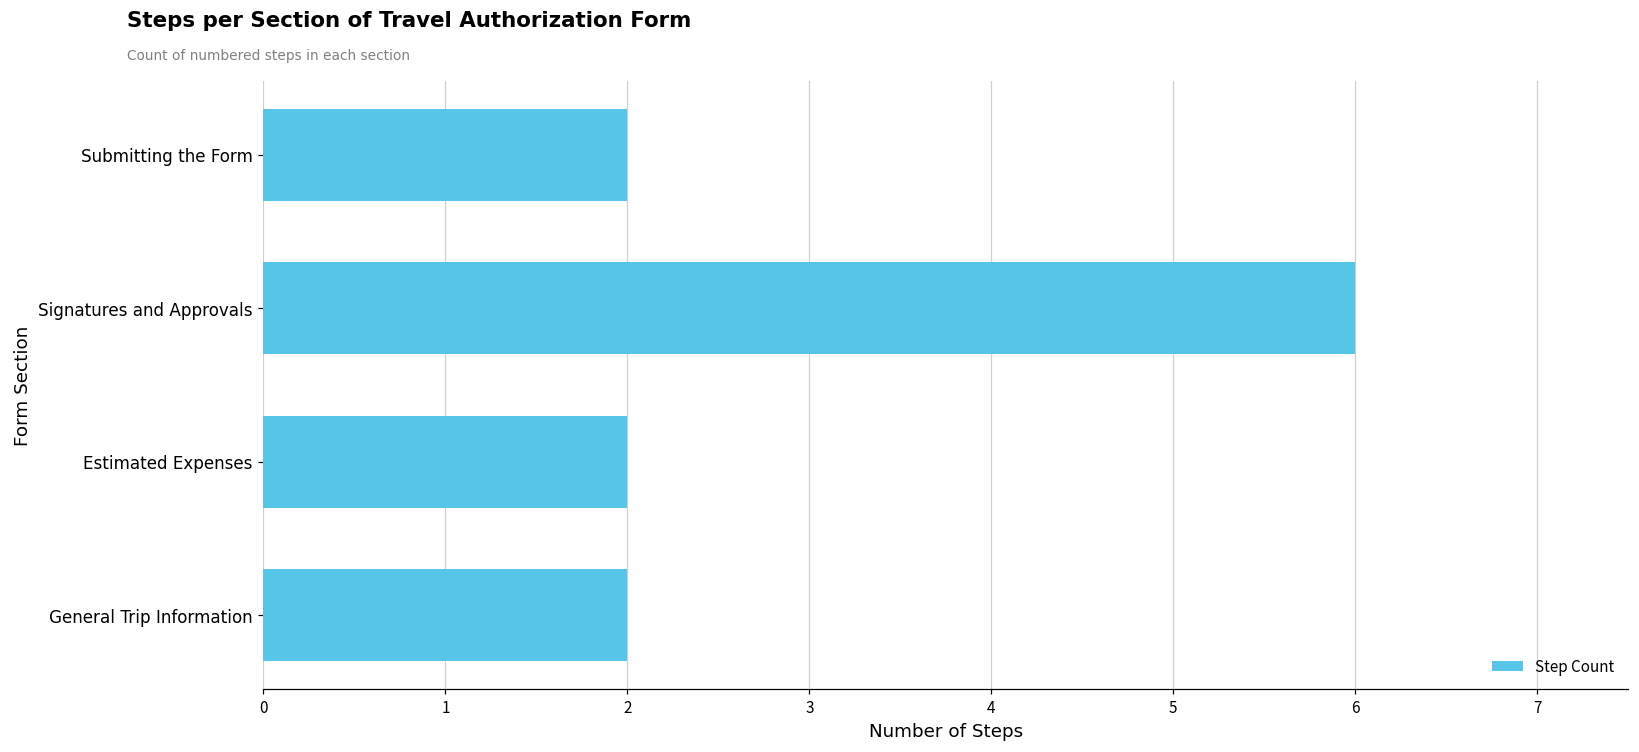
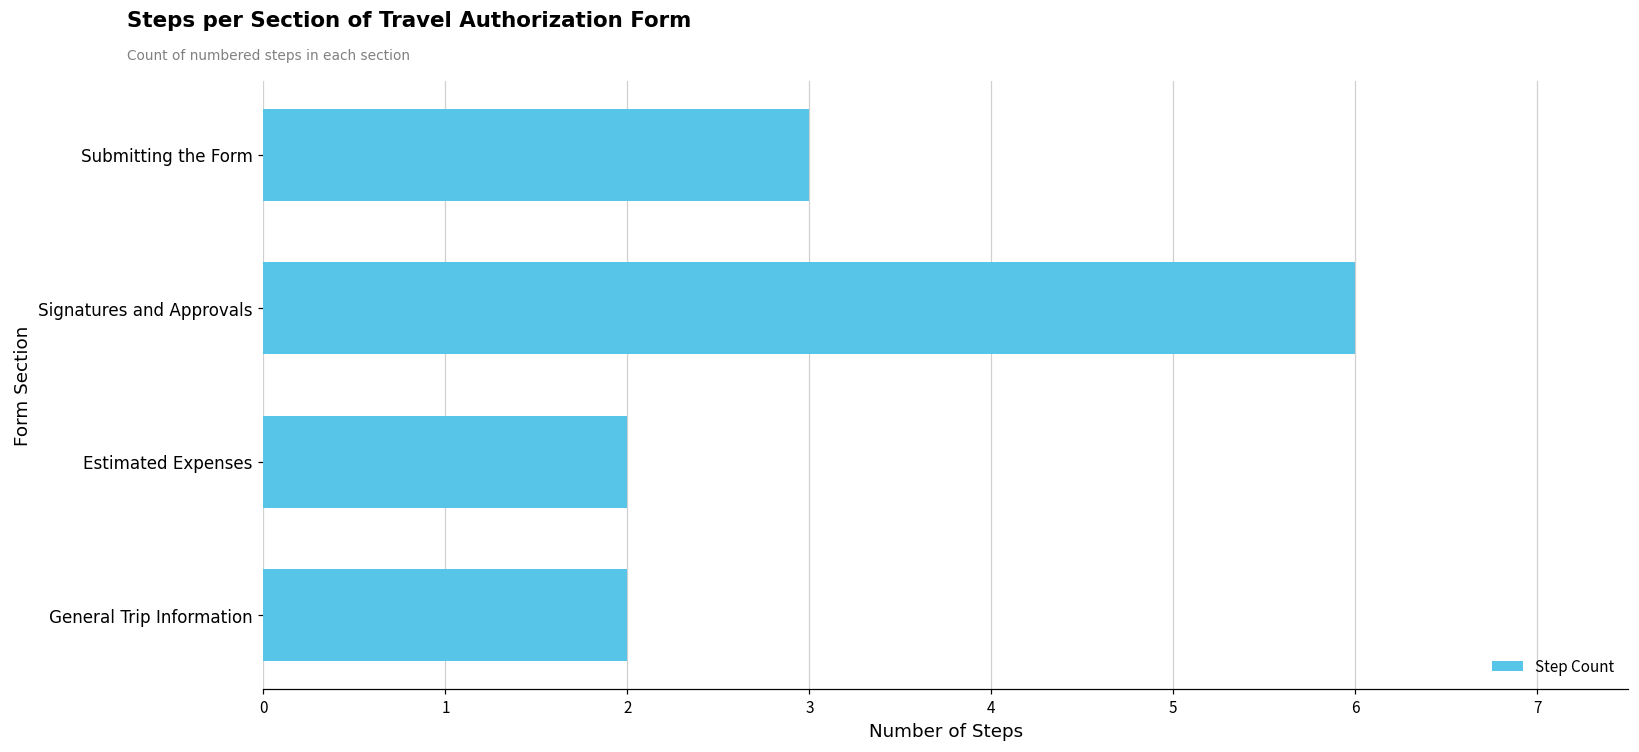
Submitting the Form: 2 -> 3
